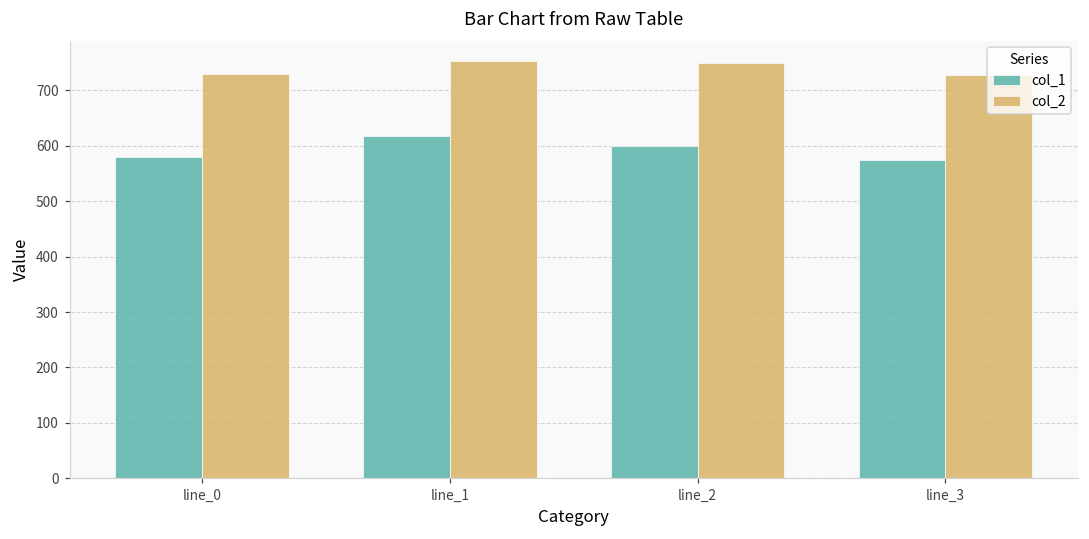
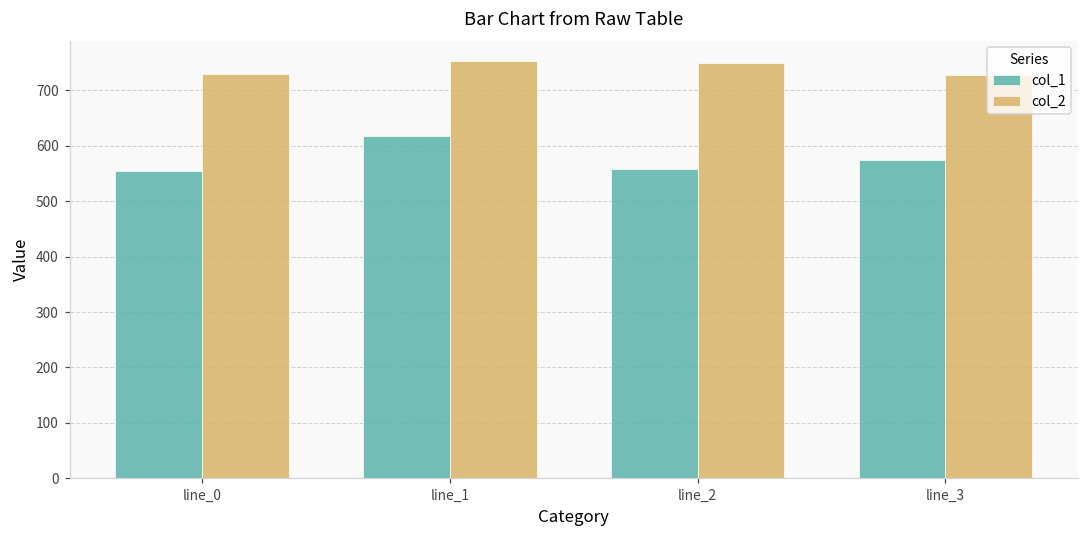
col_1, line_0: 580 -> 550
col_1, line_2: 600 -> 560
